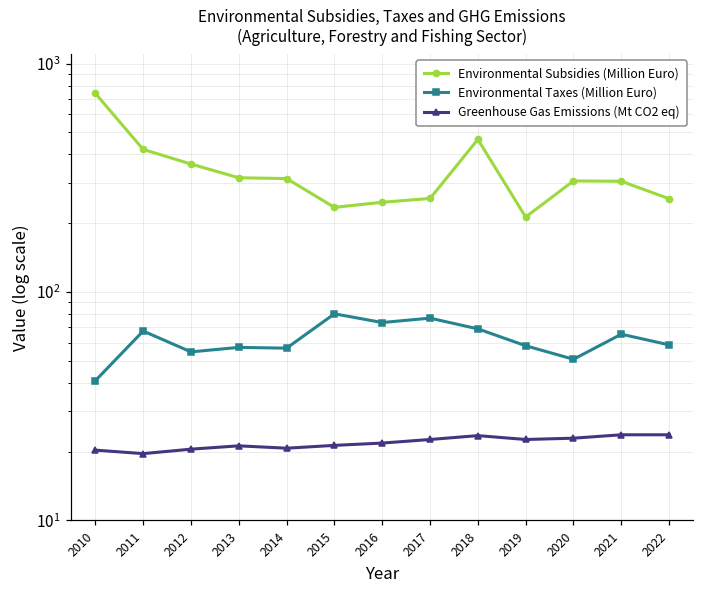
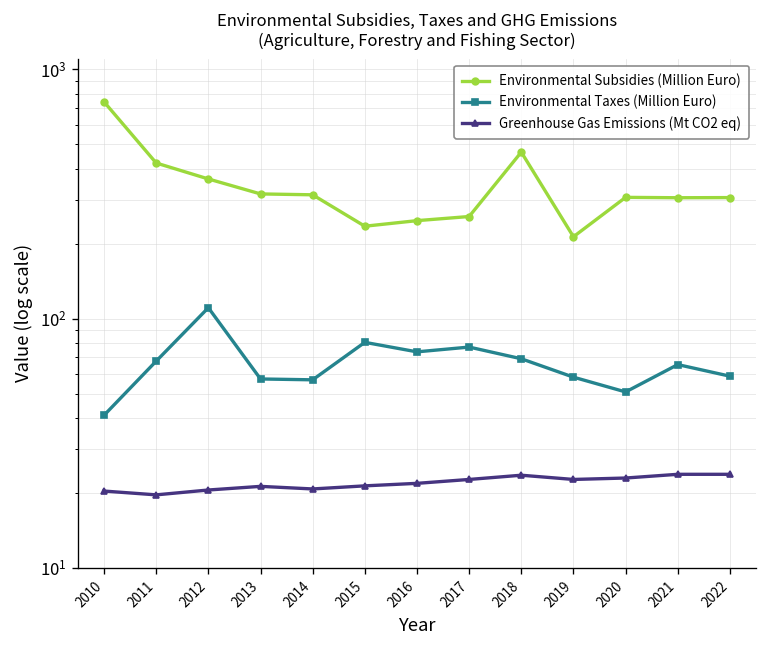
Environmental Taxes (Million Euro), 2012: 55 -> 110
Environmental Subsidies (Million Euro), 2022: 260 -> 310
